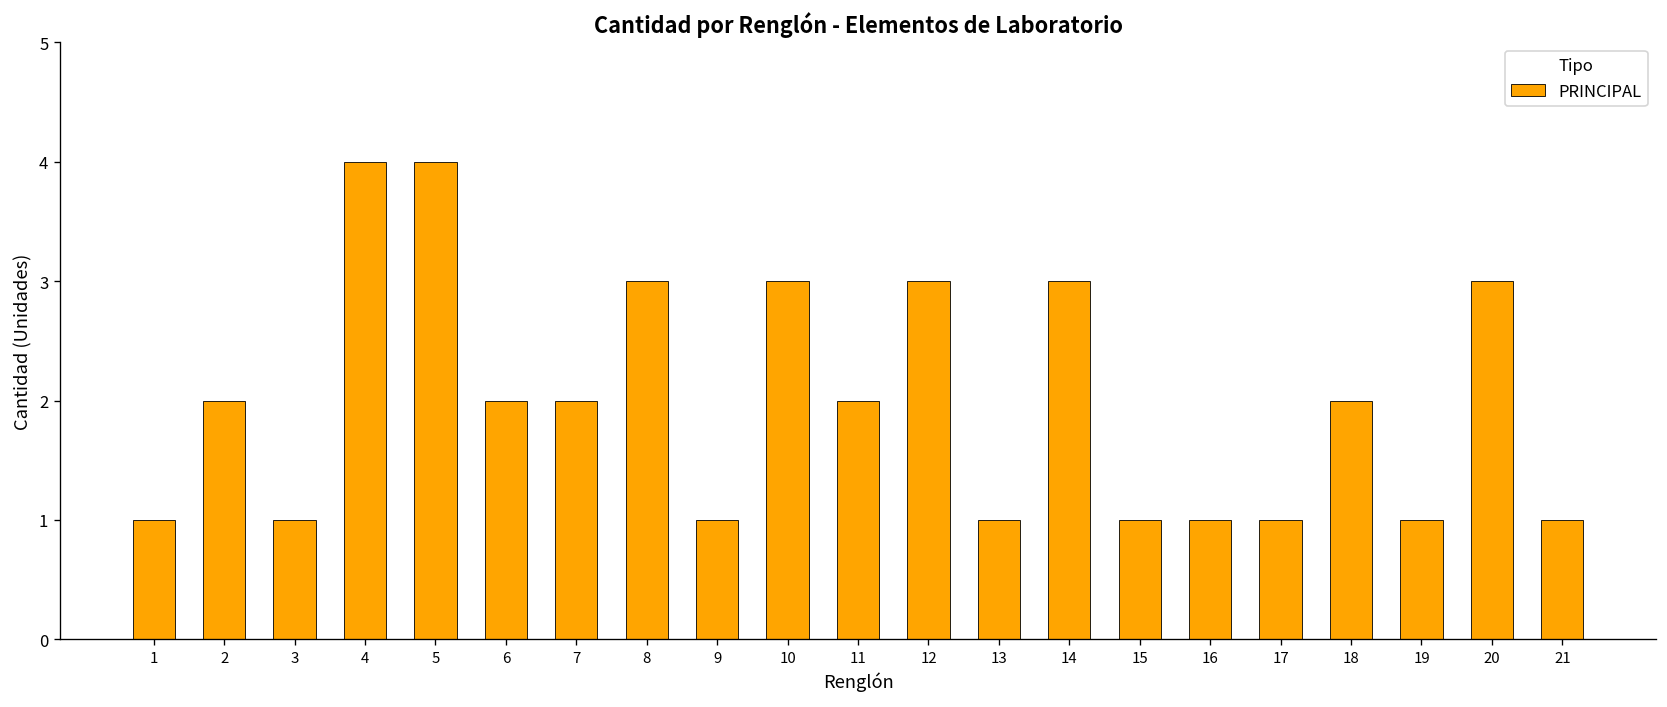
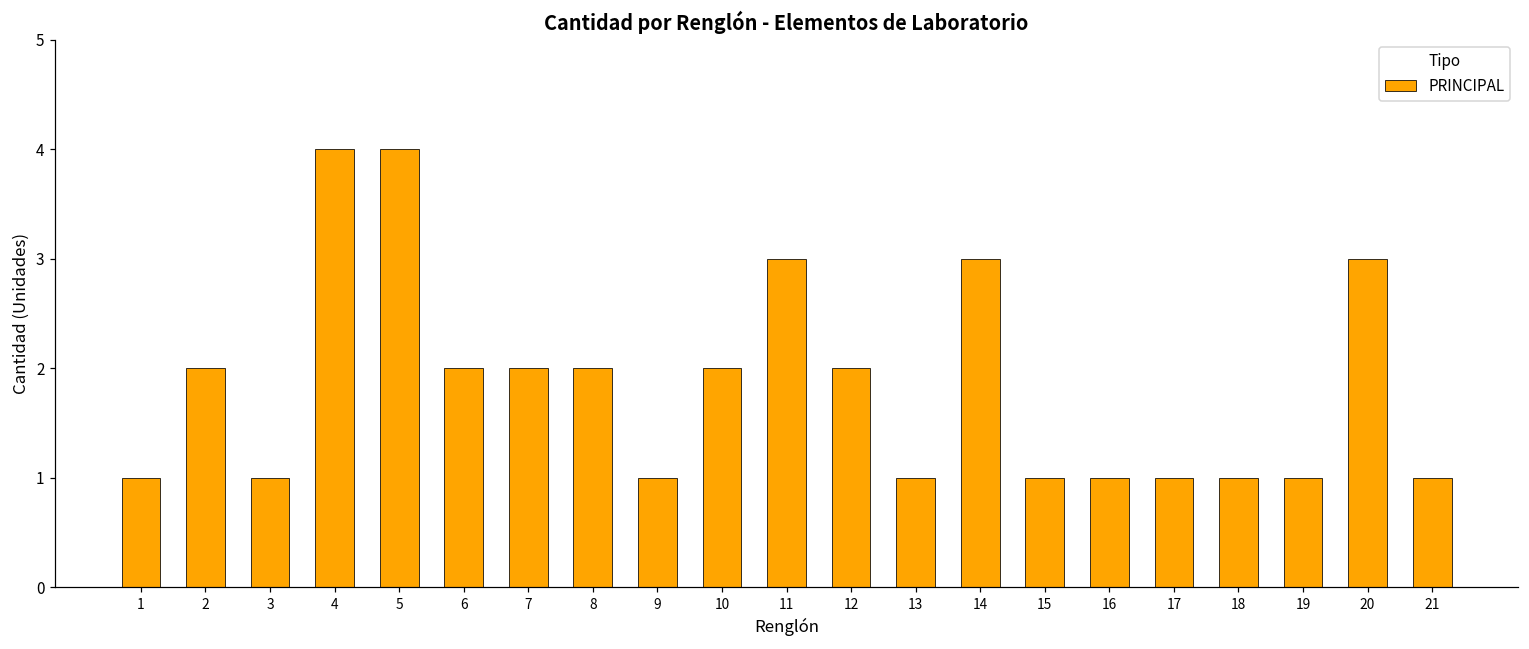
8: 3 -> 2
10: 3 -> 2
11: 2 -> 3
12: 3 -> 2
18: 2 -> 1
